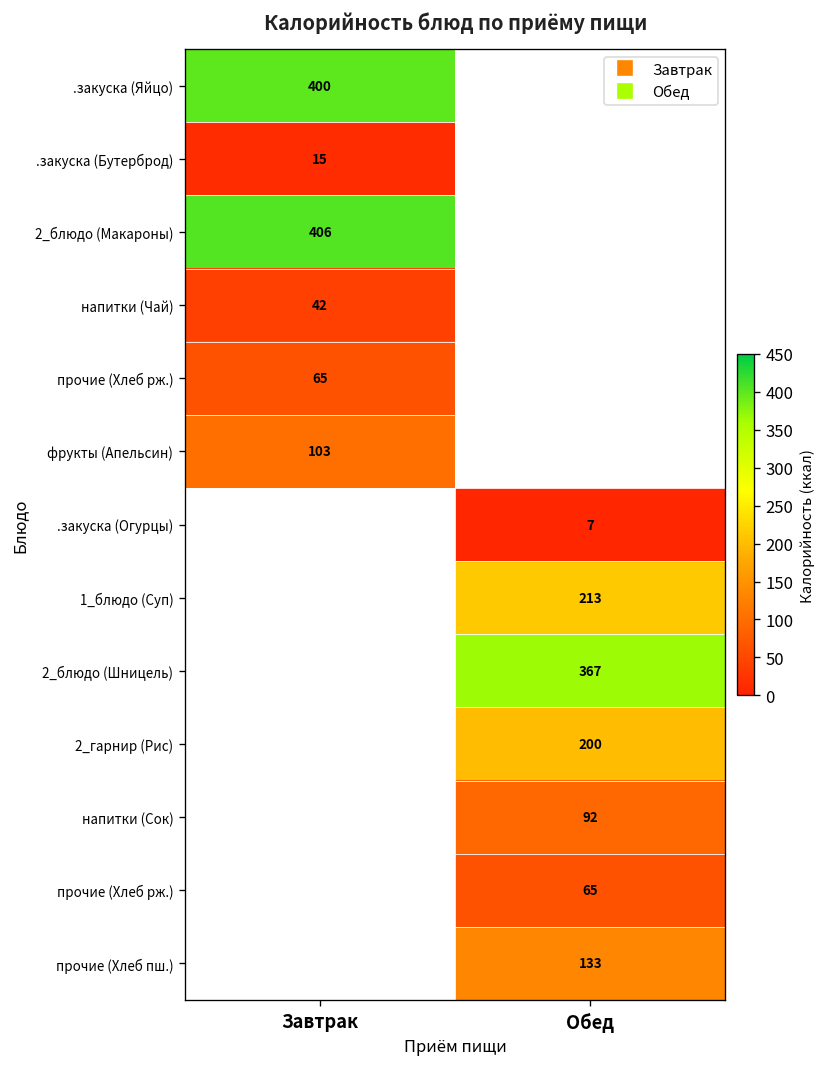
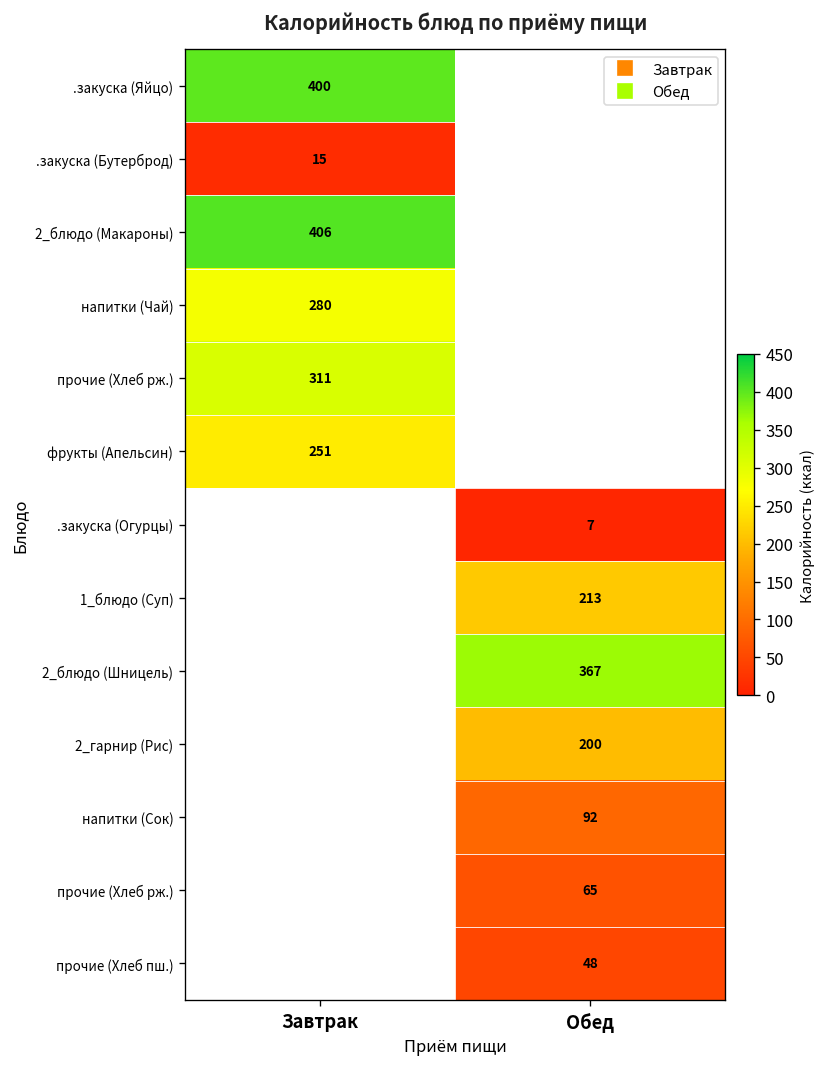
напитки (Чай), Завтрак: 42 -> 280
прочие (Хлеб рж.), Завтрак: 65 -> 311
фрукты (Апельсин), Завтрак: 103 -> 251
прочие (Хлеб пш.), Обед: 133 -> 48
